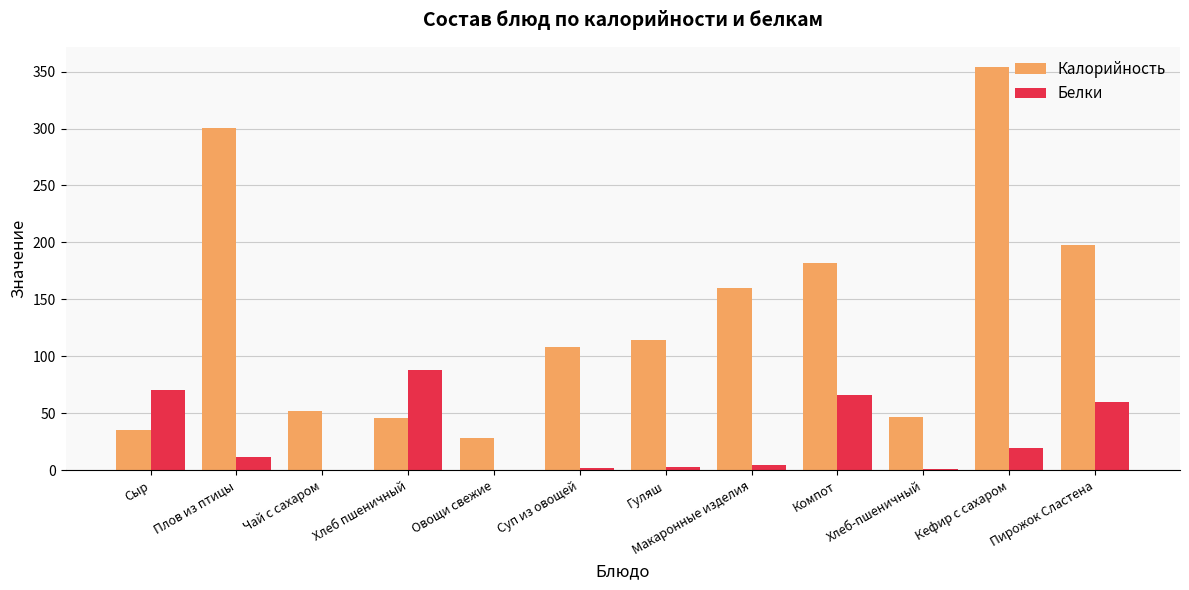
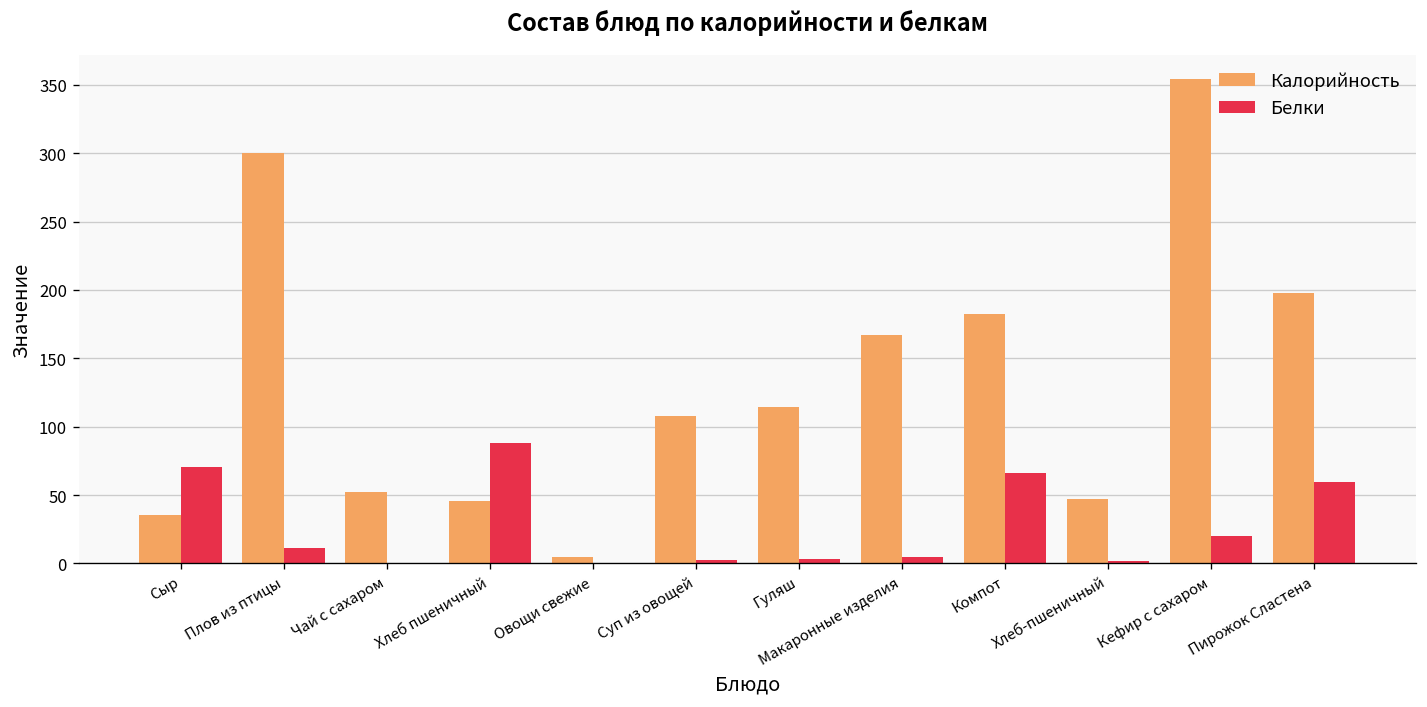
Калорийность, Овощи свежие: 29 -> 5
Калорийность, Макаронные изделия: 160 -> 167
